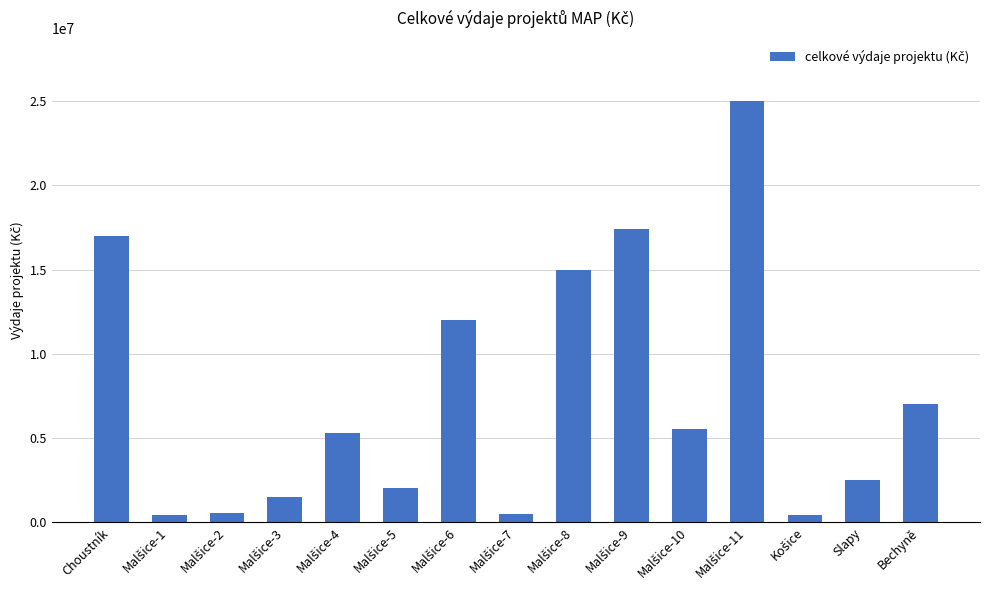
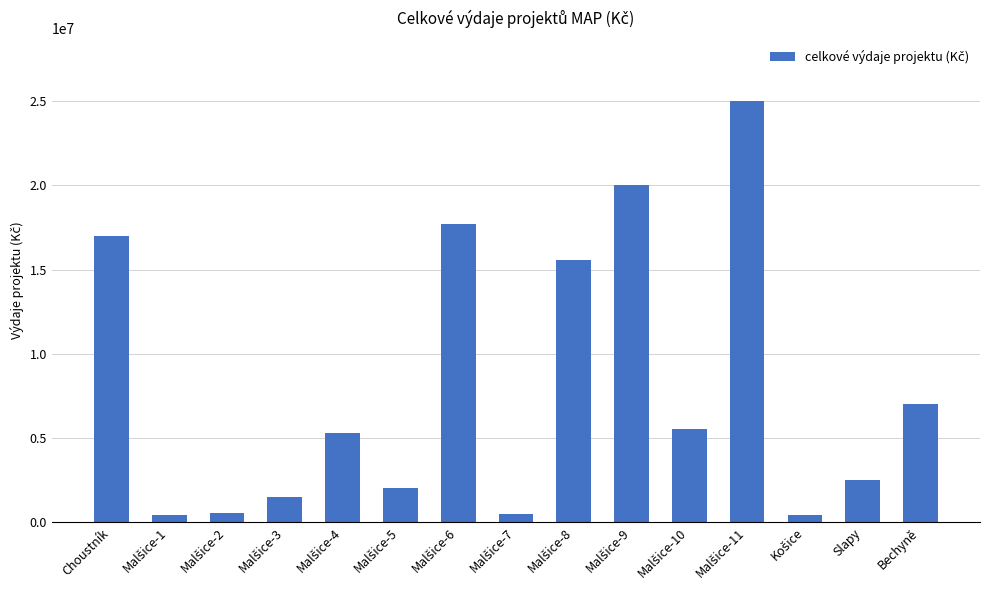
Malšice-6: 12000000 -> 17700000
Malšice-8: 15000000 -> 15500000
Malšice-9: 17400000 -> 20000000
